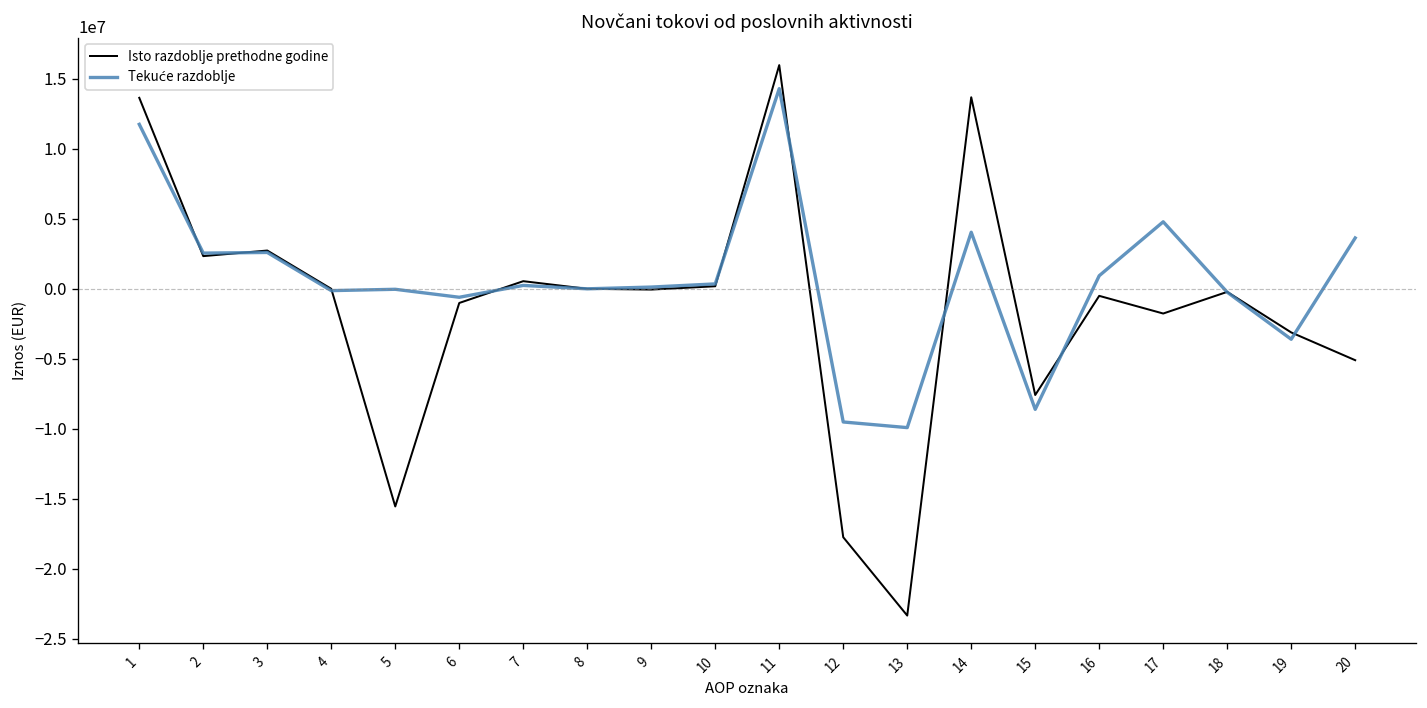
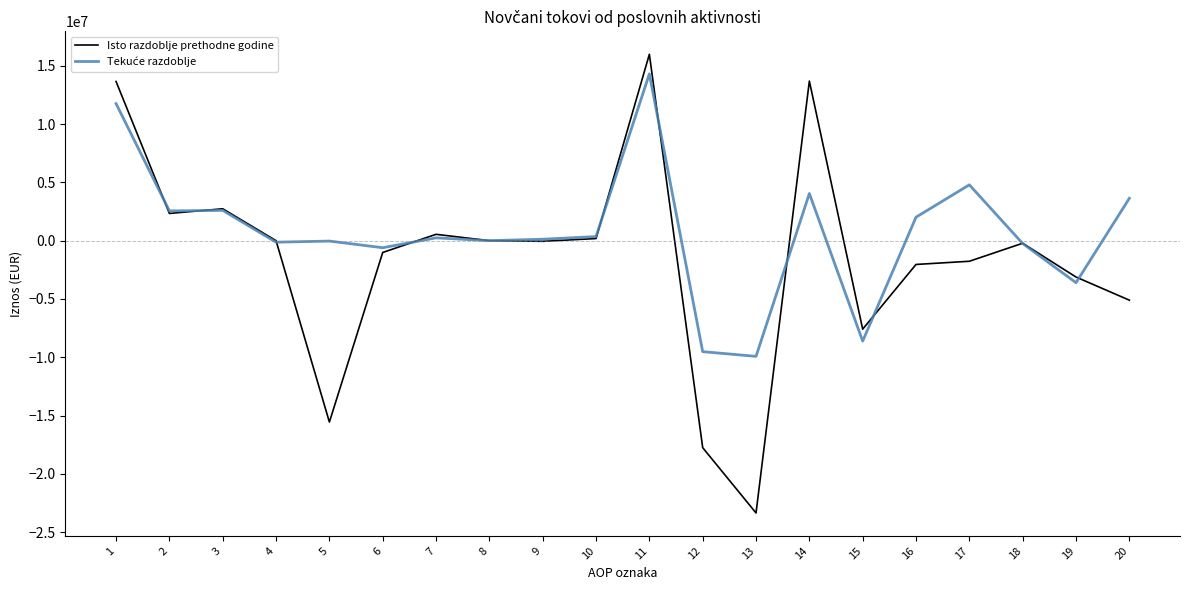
Isto razdoblje prethodne godine, 16: -500000 -> -2000000
Tekuće razdoblje, 16: 900000 -> 2000000
